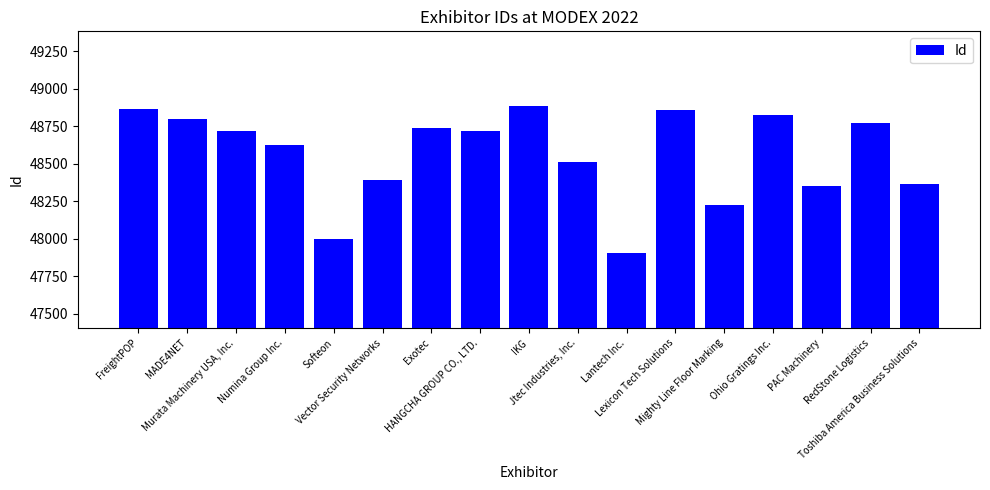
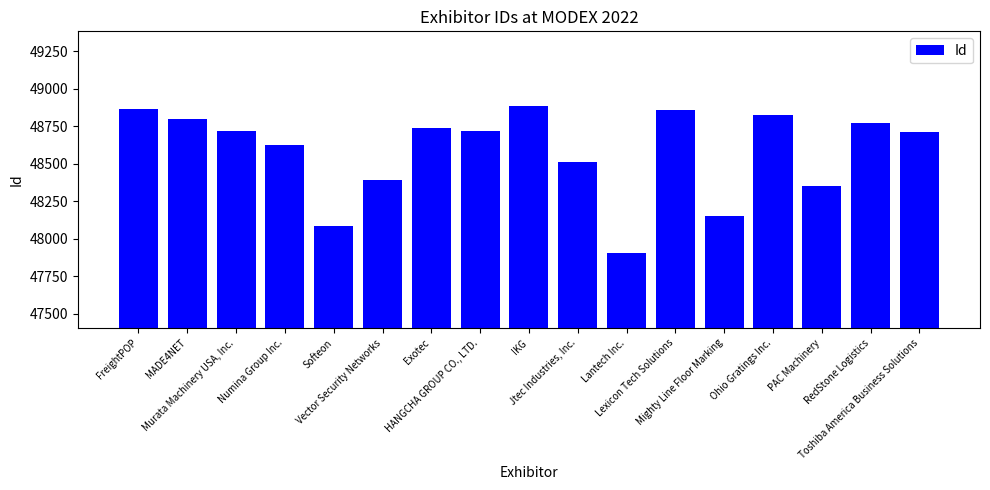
Softeon: 48000 -> 48090
Mighty Line Floor Marking: 48220 -> 48150
Toshiba America Business Solutions: 48370 -> 48710
